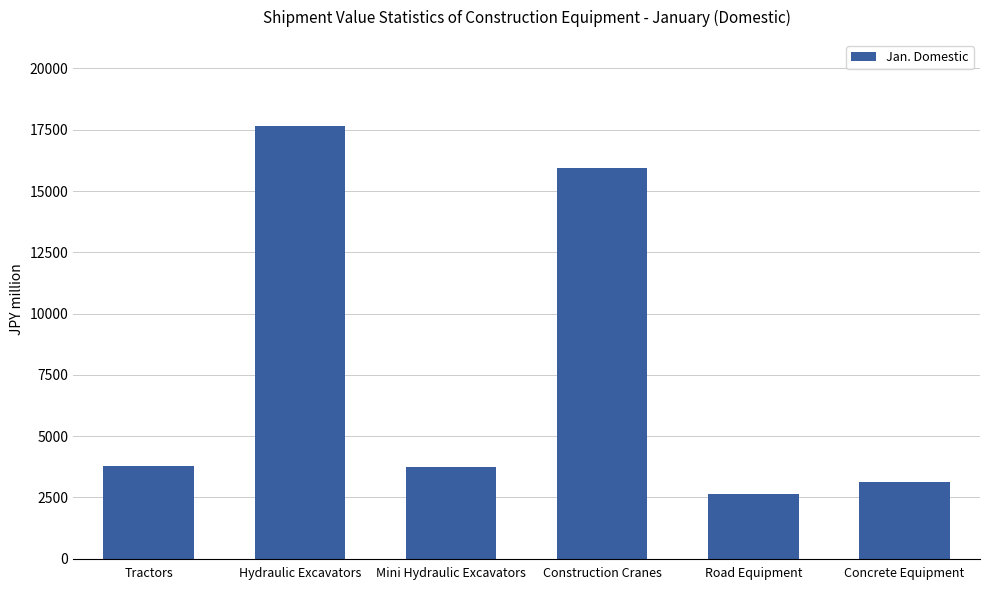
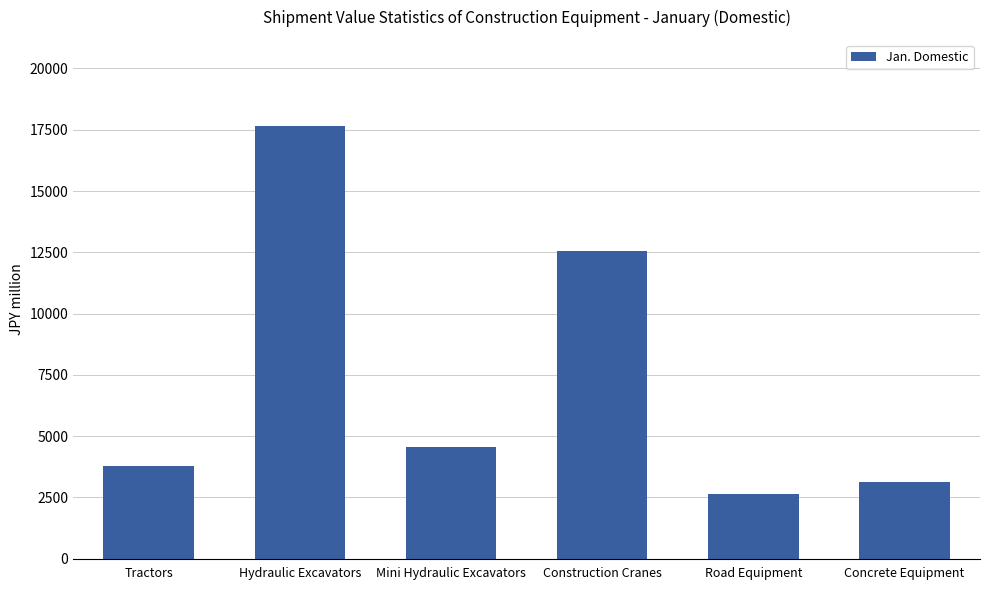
Mini Hydraulic Excavators: 3700 -> 4500
Construction Cranes: 16000 -> 12600
